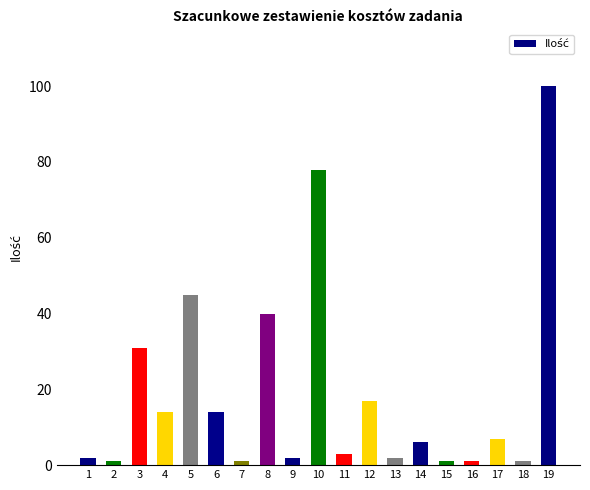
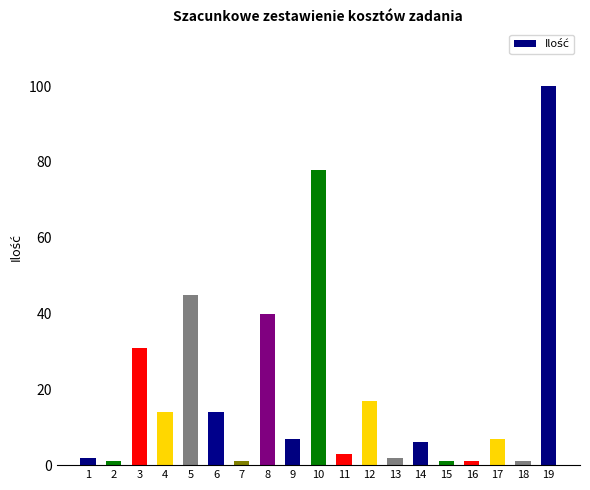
9: 2 -> 7
